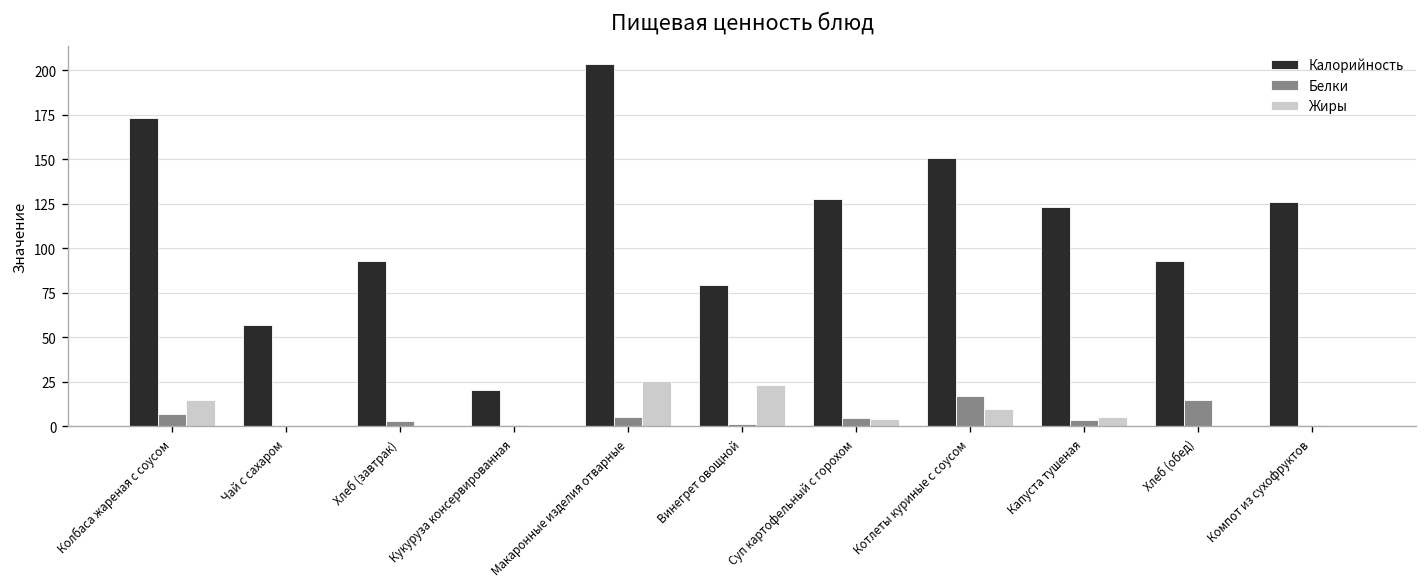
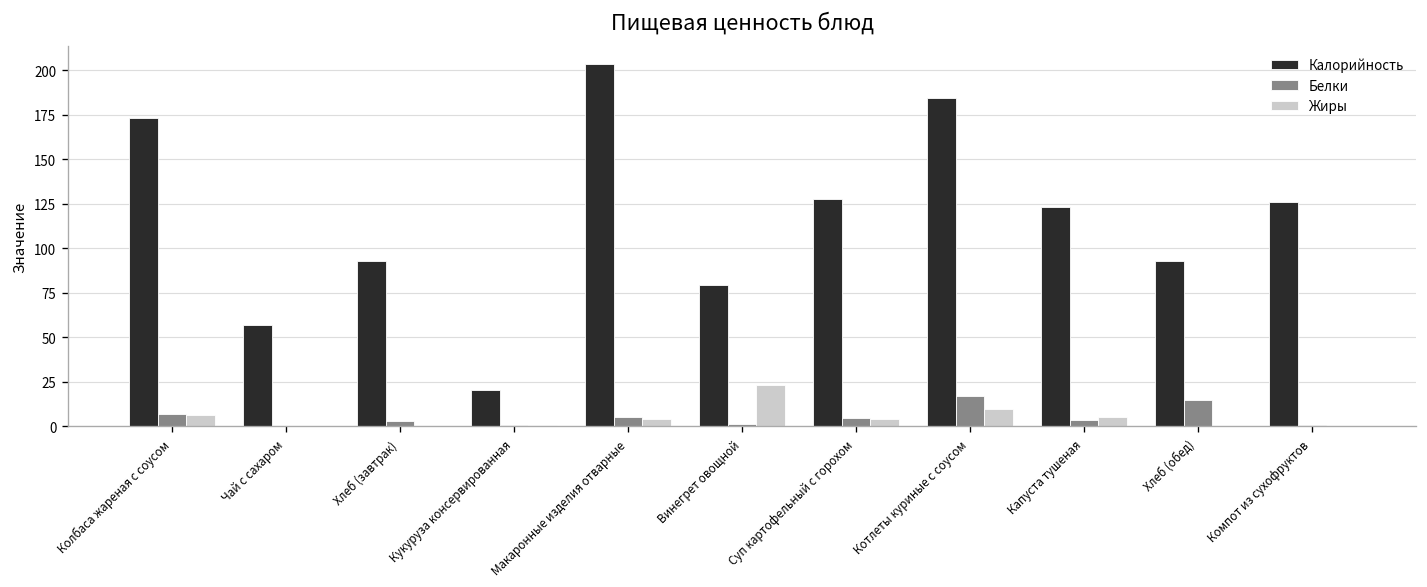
Жиры, Колбаса жареная с соусом: 15 -> 6
Жиры, Макаронные изделия отварные: 26 -> 4
Калорийность, Котлеты куриные с соусом: 151 -> 184
